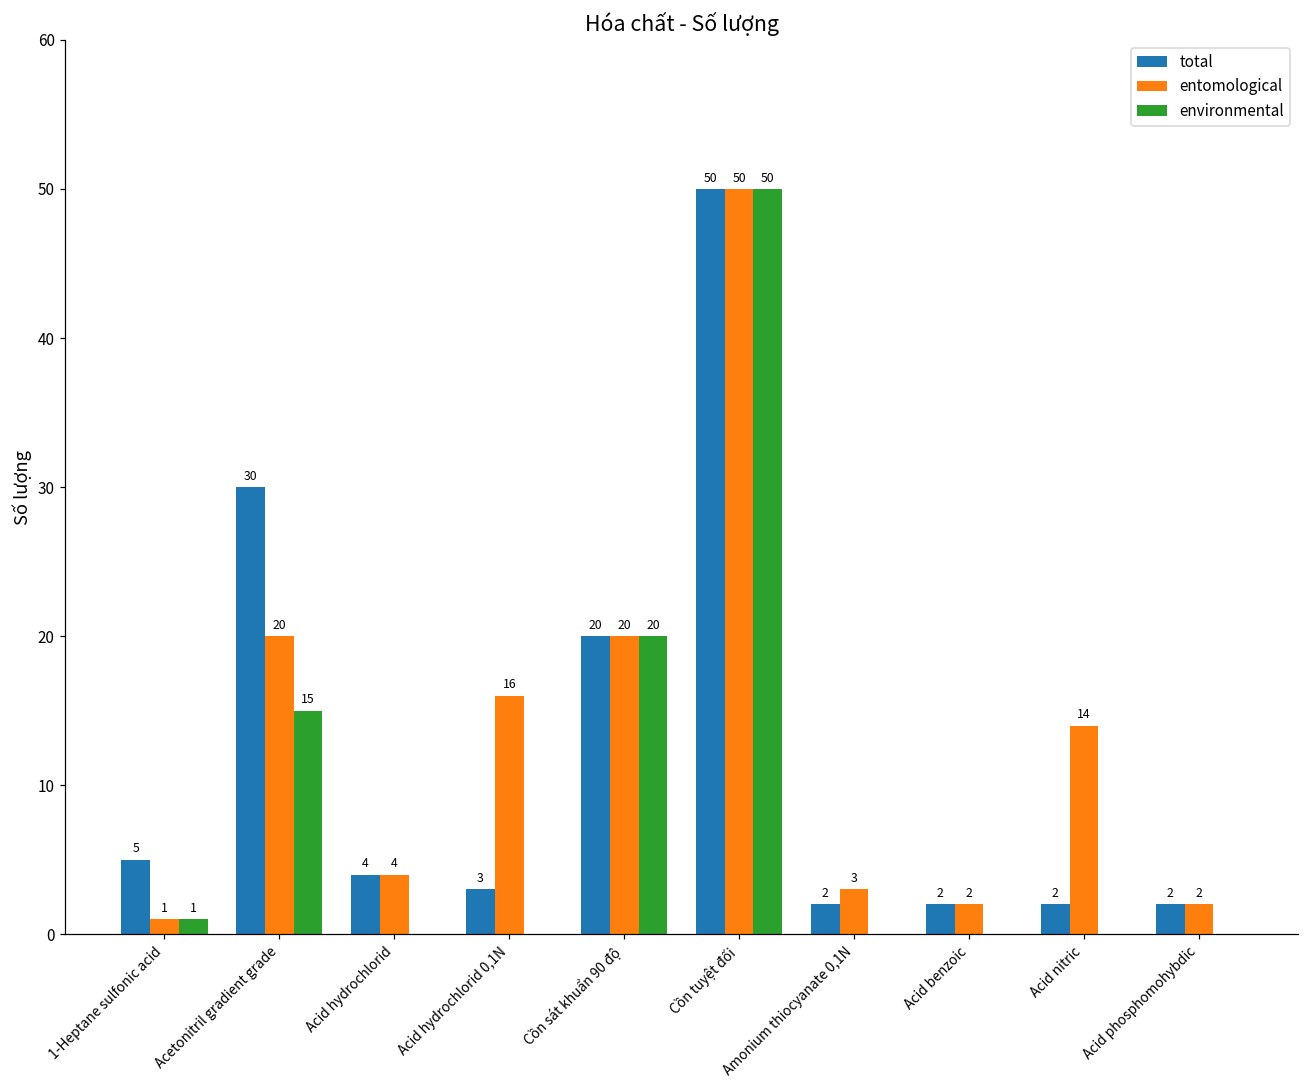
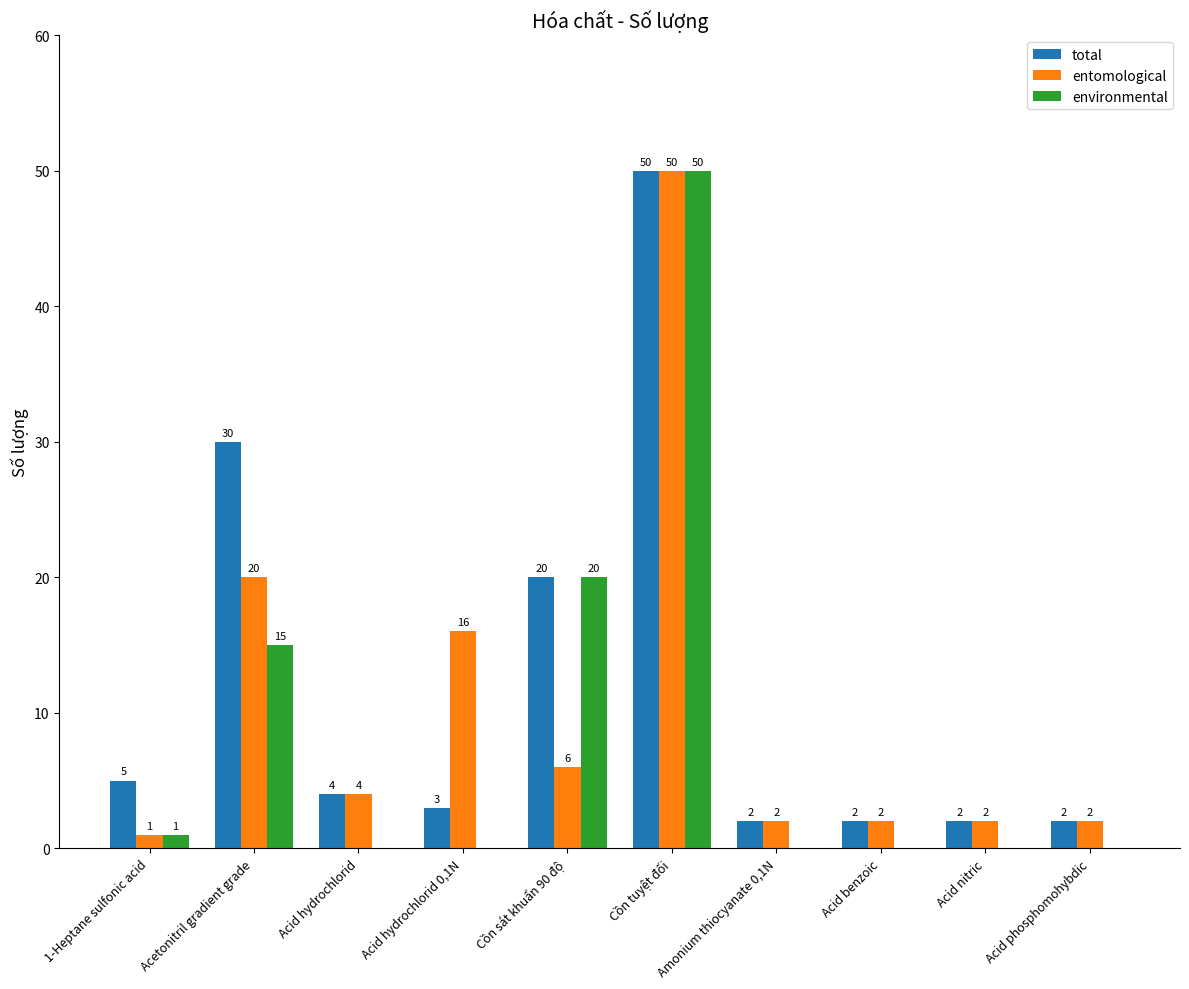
entomological, Cồn sát khuẩn 90 độ: 20 -> 6
entomological, Amonium thiocyanate 0,1N: 3 -> 2
entomological, Acid nitric: 14 -> 2
